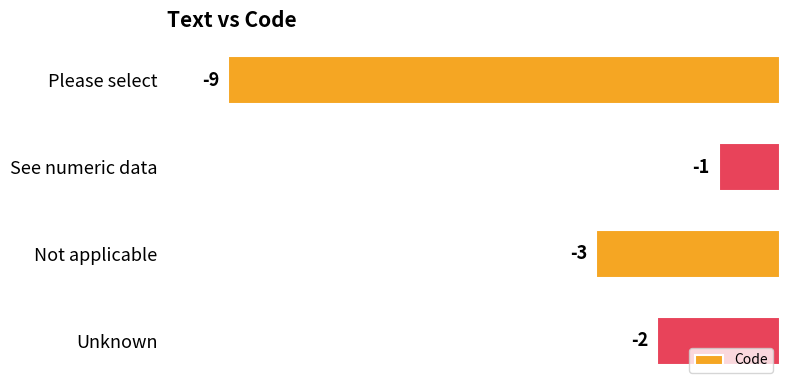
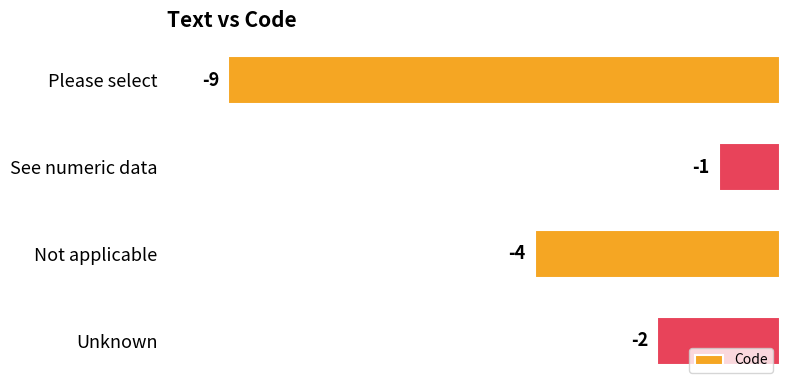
Not applicable: -3 -> -4
